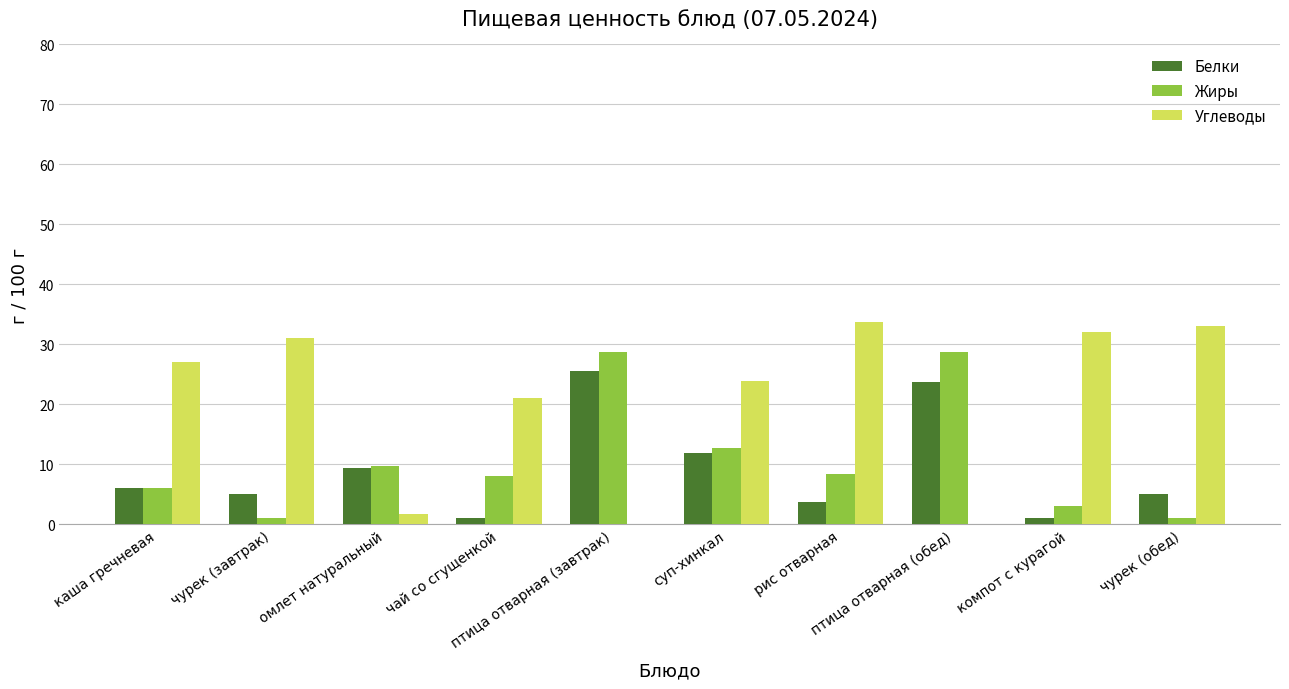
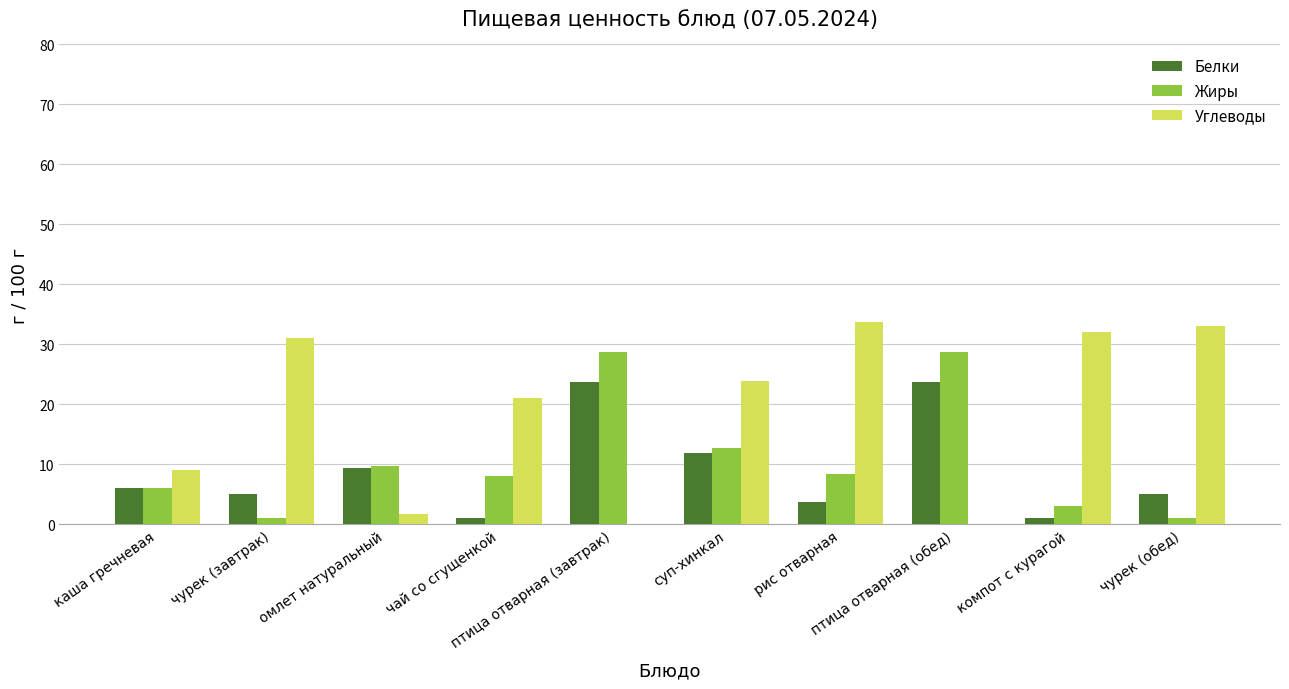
Углеводы, каша гречневая: 27 -> 9
Белки, птица отварная (завтрак): 26 -> 24
